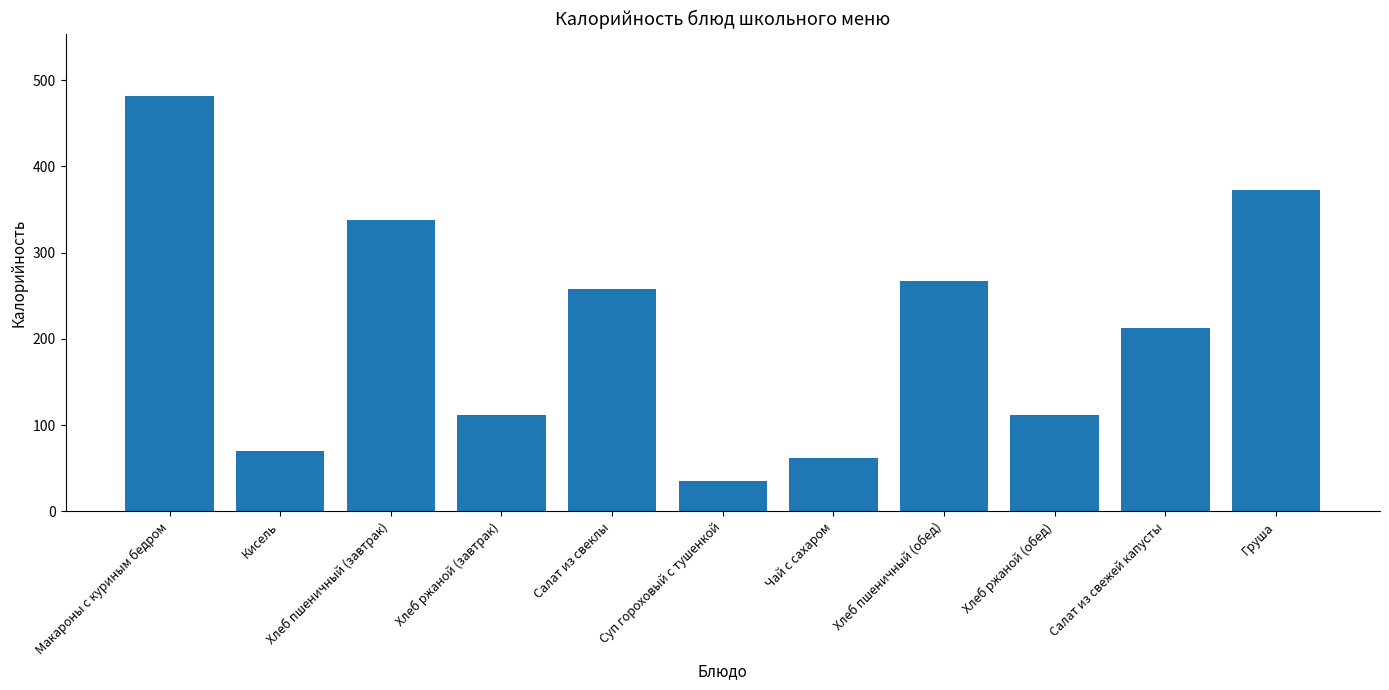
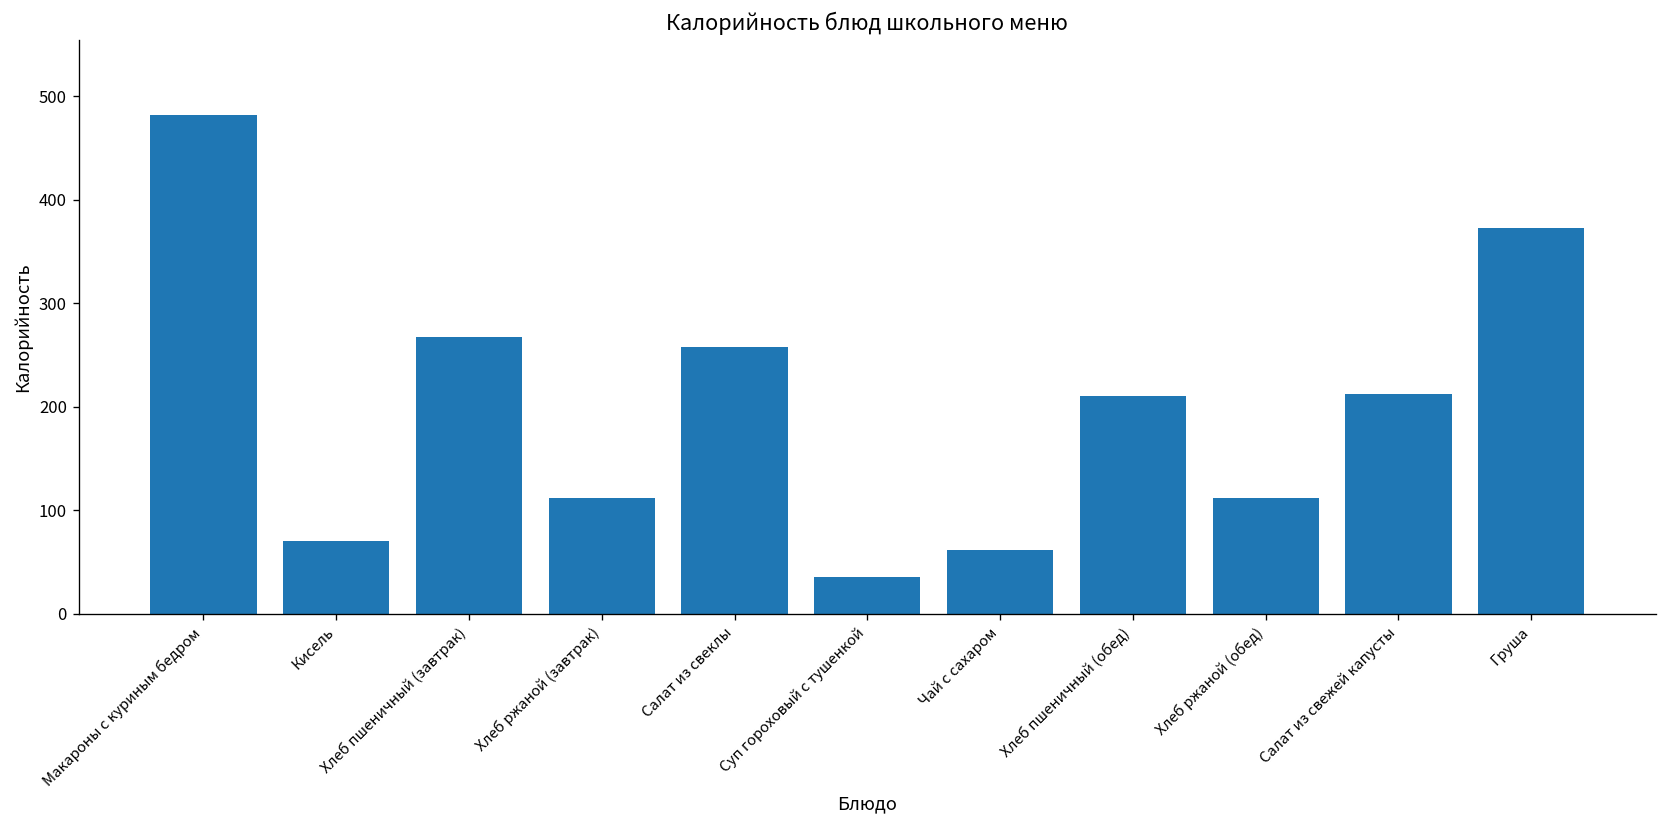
Хлеб пшеничный (завтрак): 340 -> 270
Хлеб пшеничный (обед): 270 -> 210
